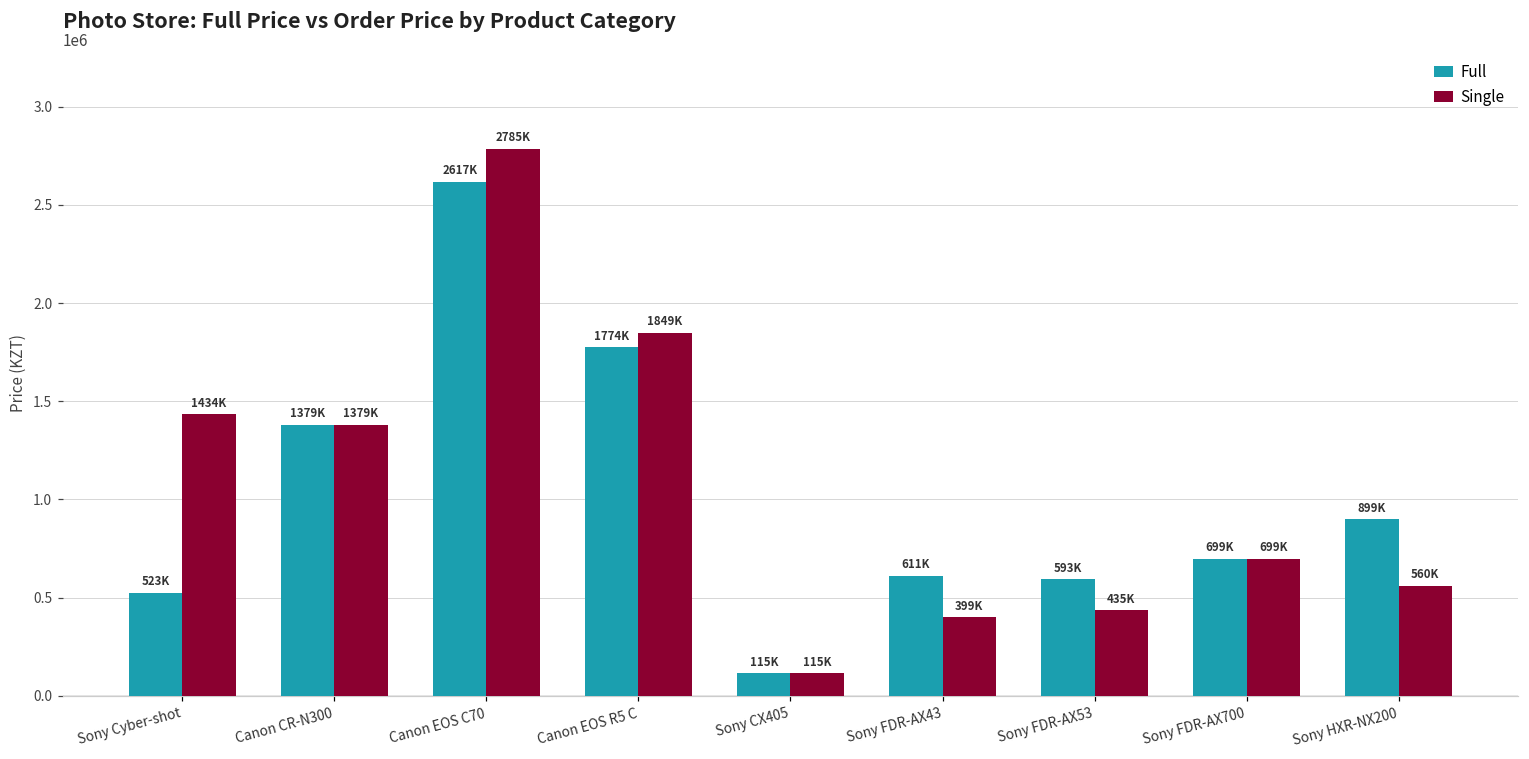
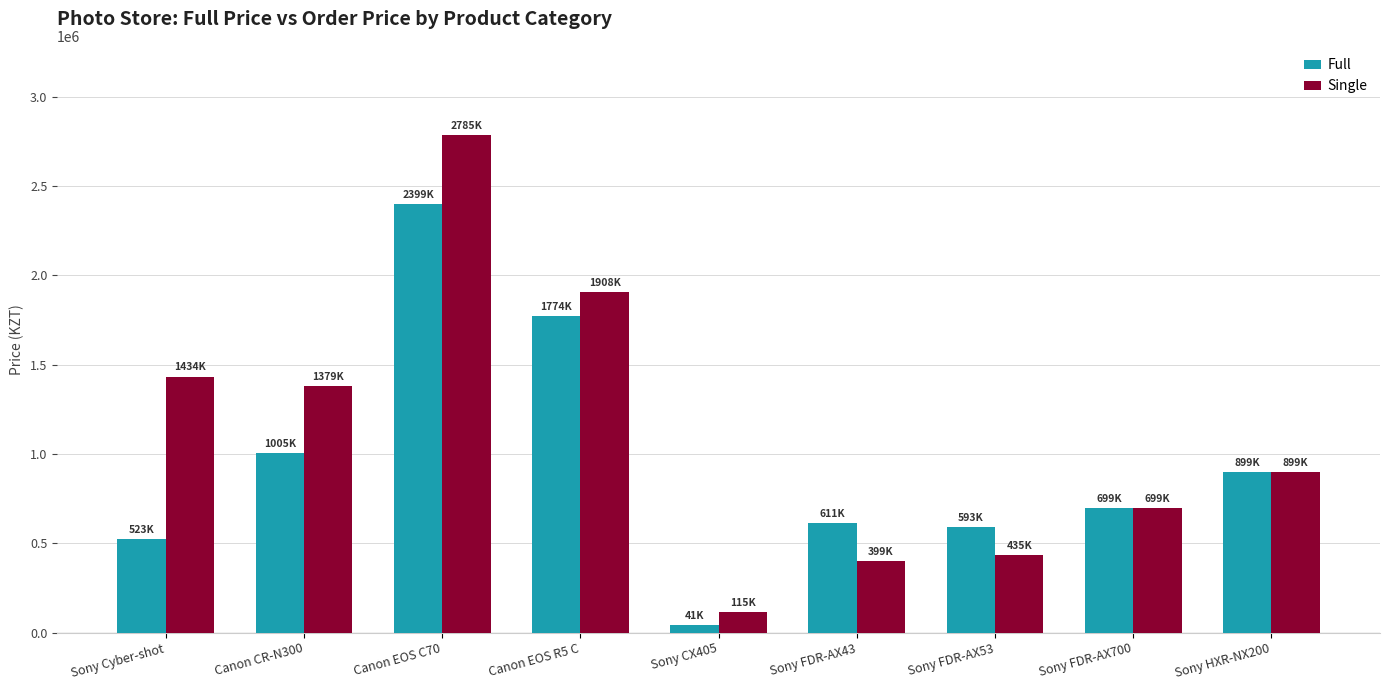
Full, Canon CR-N300: 1379K -> 1005K
Full, Canon EOS C70: 2617K -> 2399K
Single, Canon EOS R5 C: 1849K -> 1908K
Full, Sony CX405: 115K -> 41K
Single, Sony HXR-NX200: 560K -> 899K
